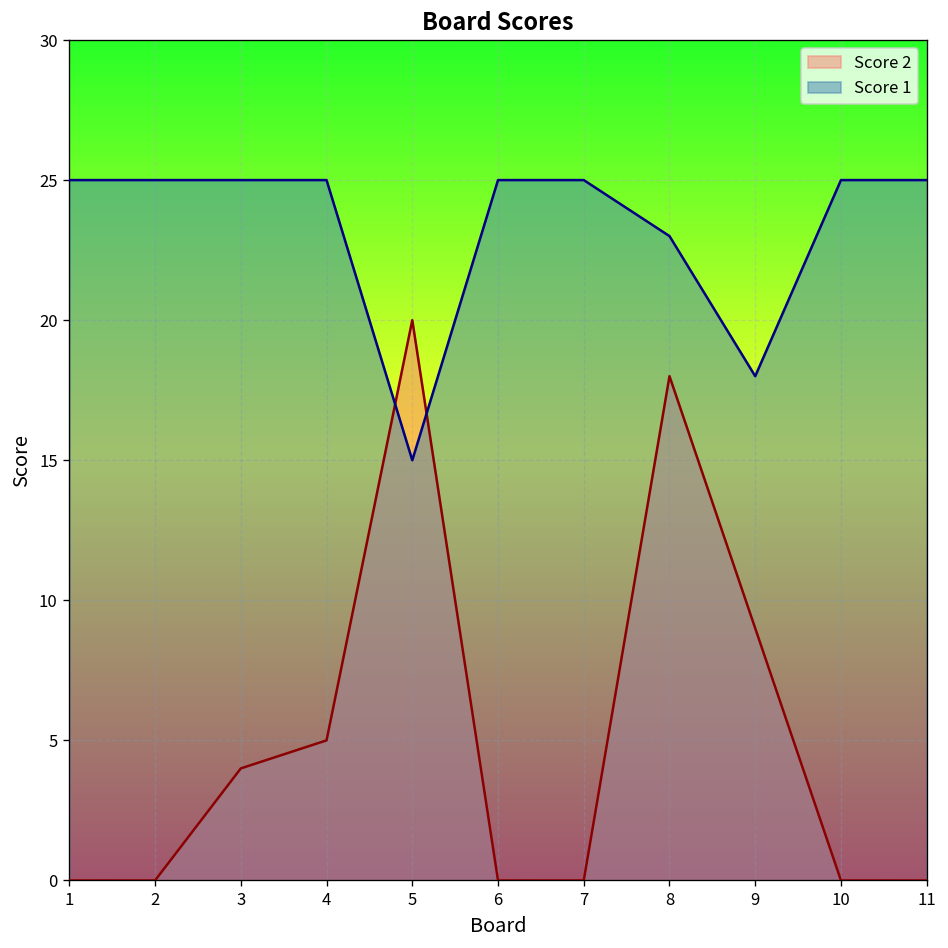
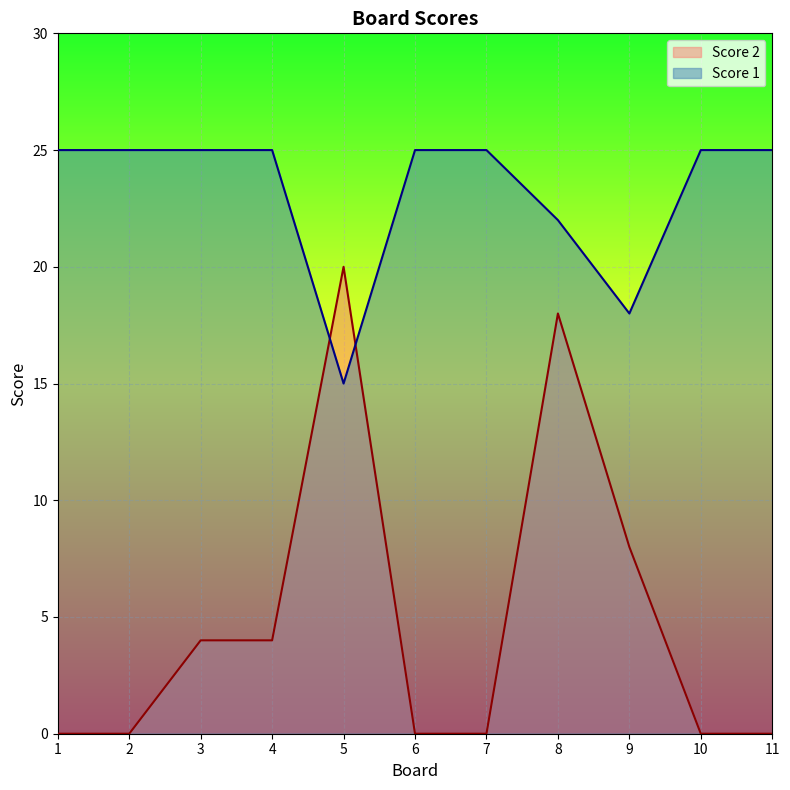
Score 2, 4: 5 -> 4
Score 1, 8: 23 -> 22
Score 2, 9: 9 -> 8
